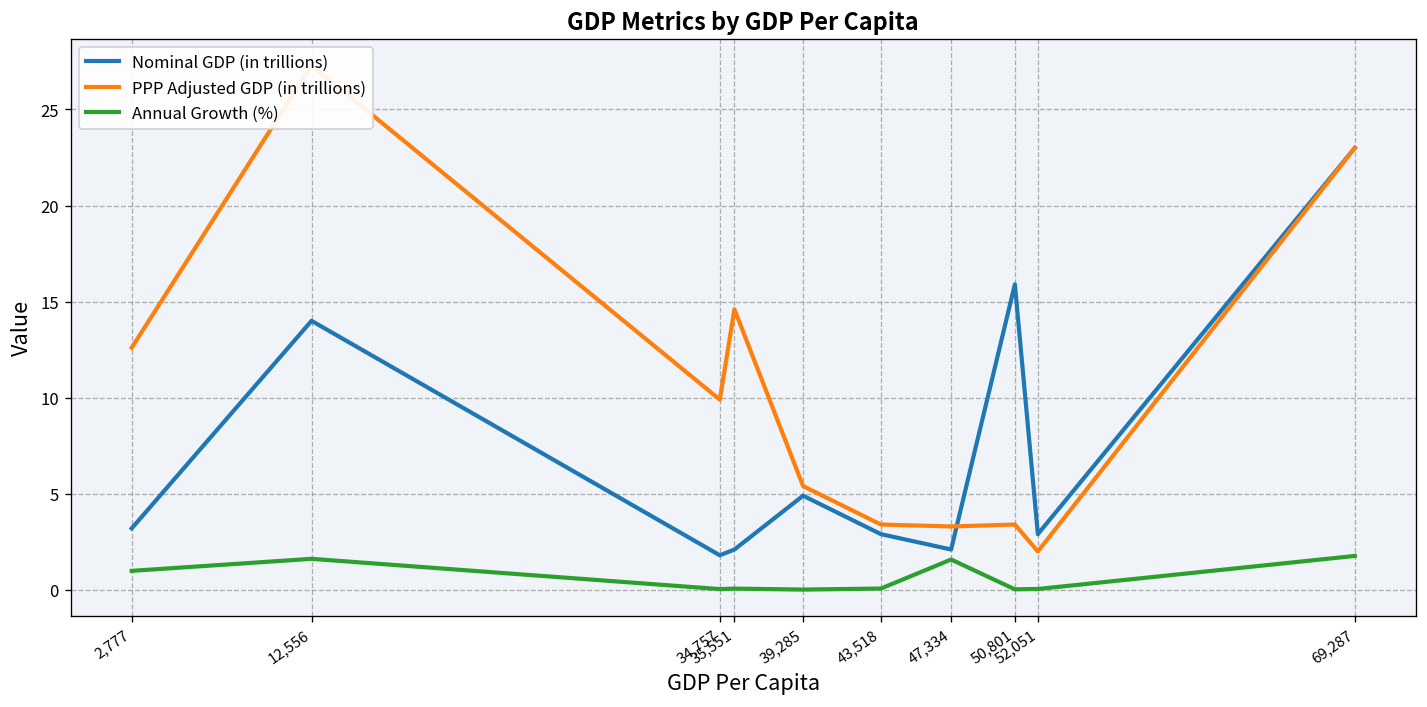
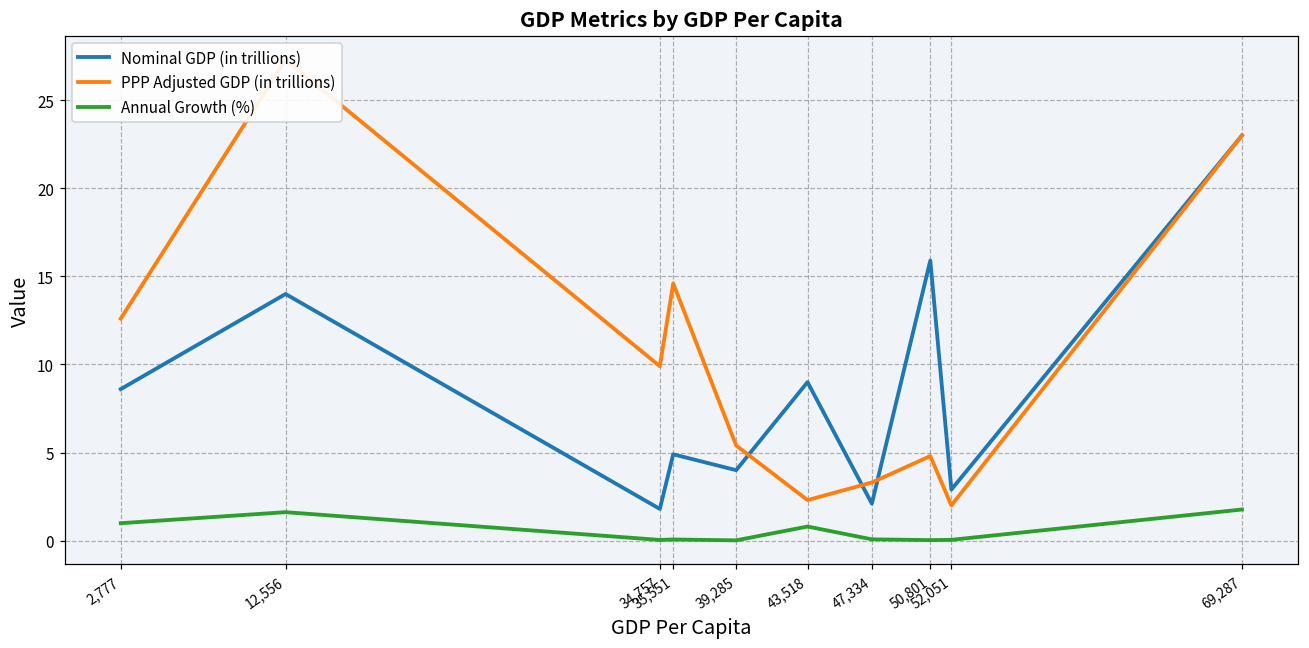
Nominal GDP (in trillions), 2,777: 3.2 -> 8.6
Nominal GDP (in trillions), 35,551: 2.1 -> 4.9
Nominal GDP (in trillions), 39,285: 4.9 -> 4.0
Nominal GDP (in trillions), 43,518: 2.9 -> 9.0
PPP Adjusted GDP (in trillions), 43,518: 3.4 -> 2.3
Annual Growth (%), 43,518: 0.1 -> 0.8
Annual Growth (%), 47,334: 1.6 -> 0.1
PPP Adjusted GDP (in trillions), 50,801: 3.4 -> 4.8
